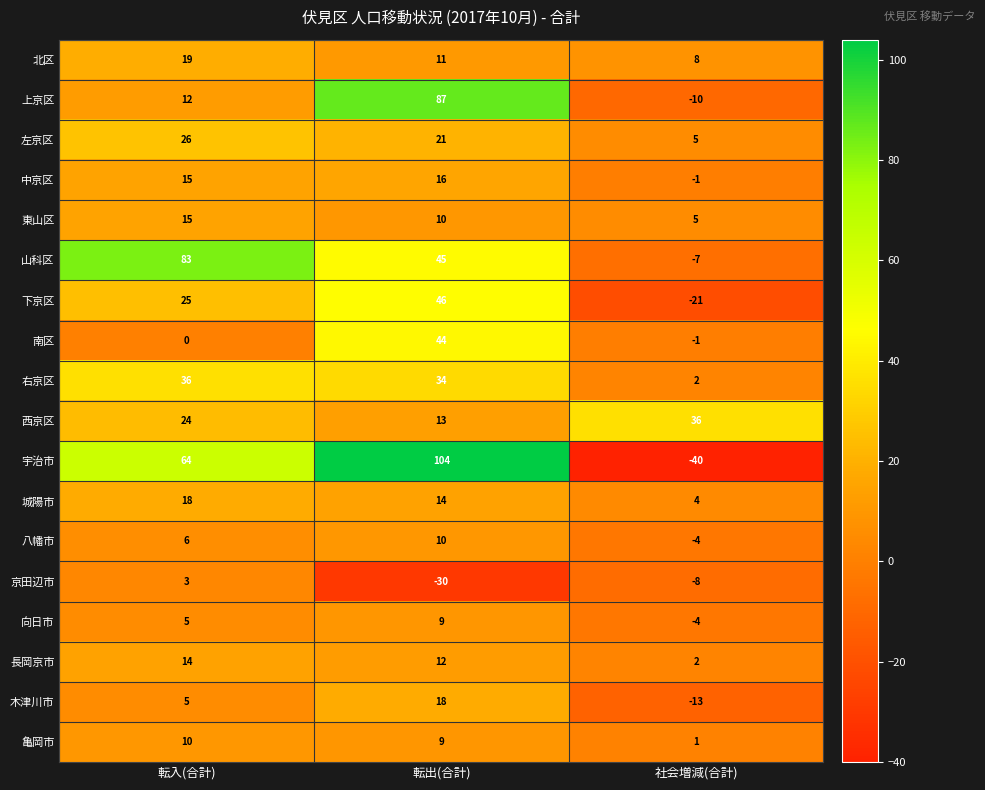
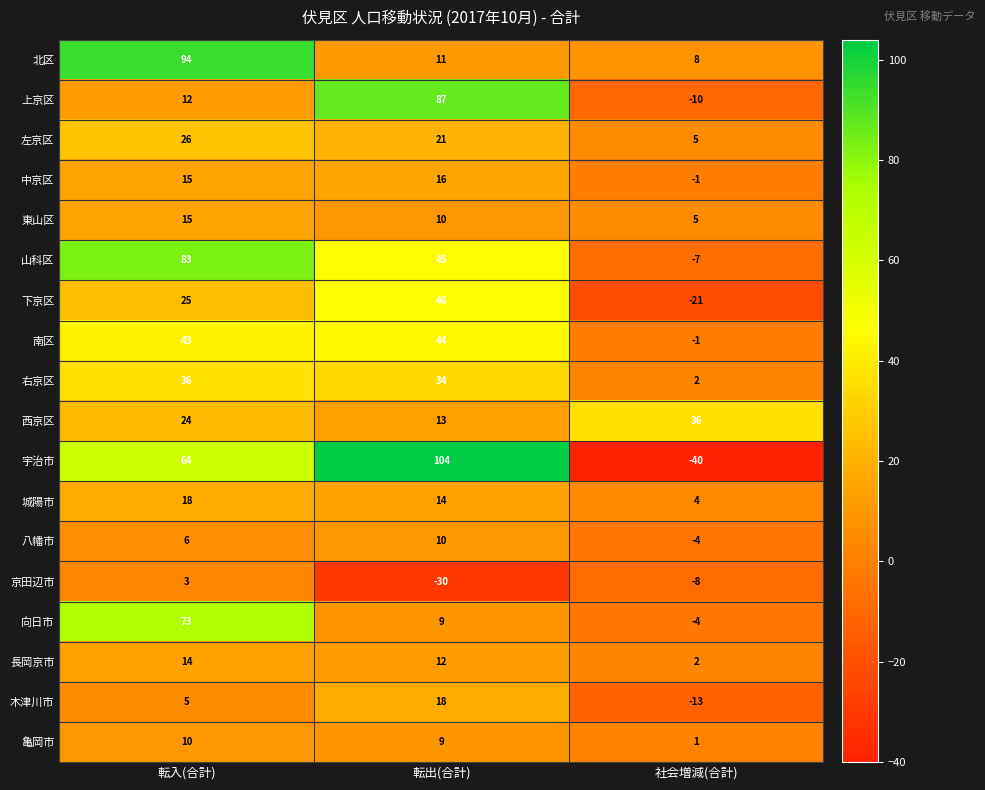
北区, 転入(合計): 19 -> 94
南区, 転入(合計): 0 -> 43
向日市, 転入(合計): 5 -> 73
